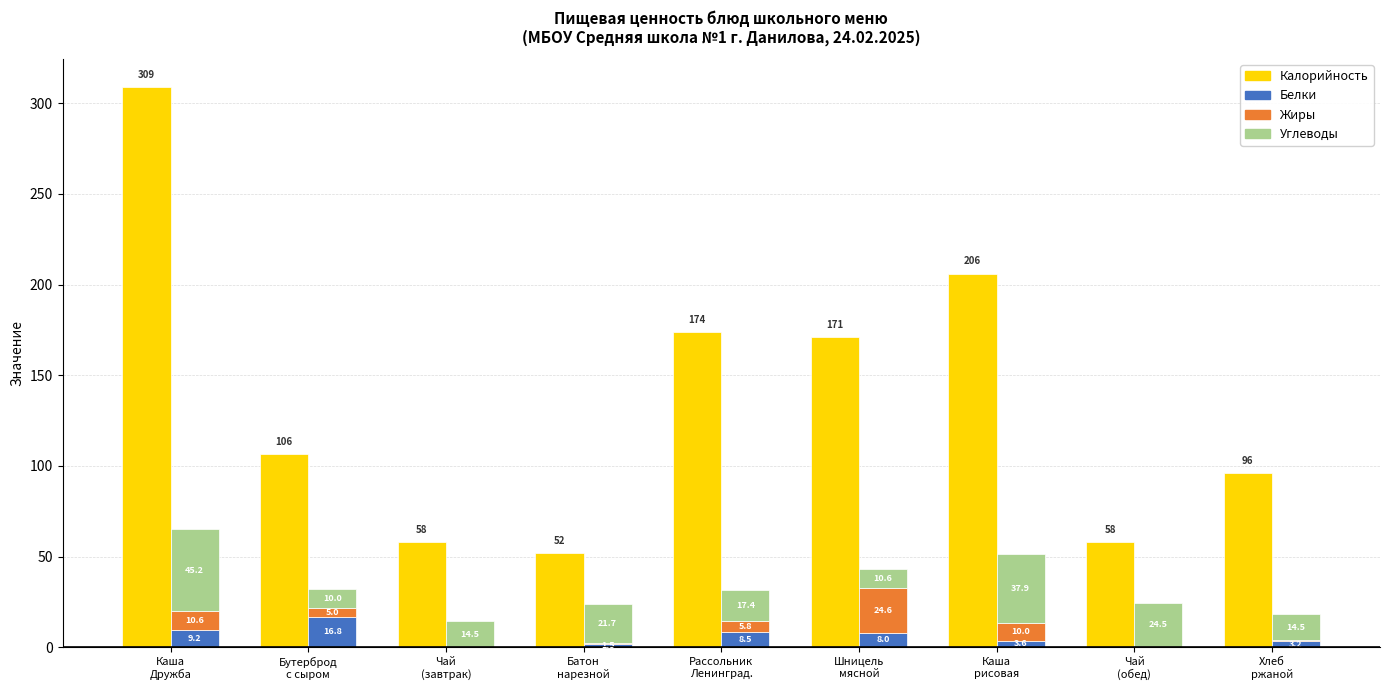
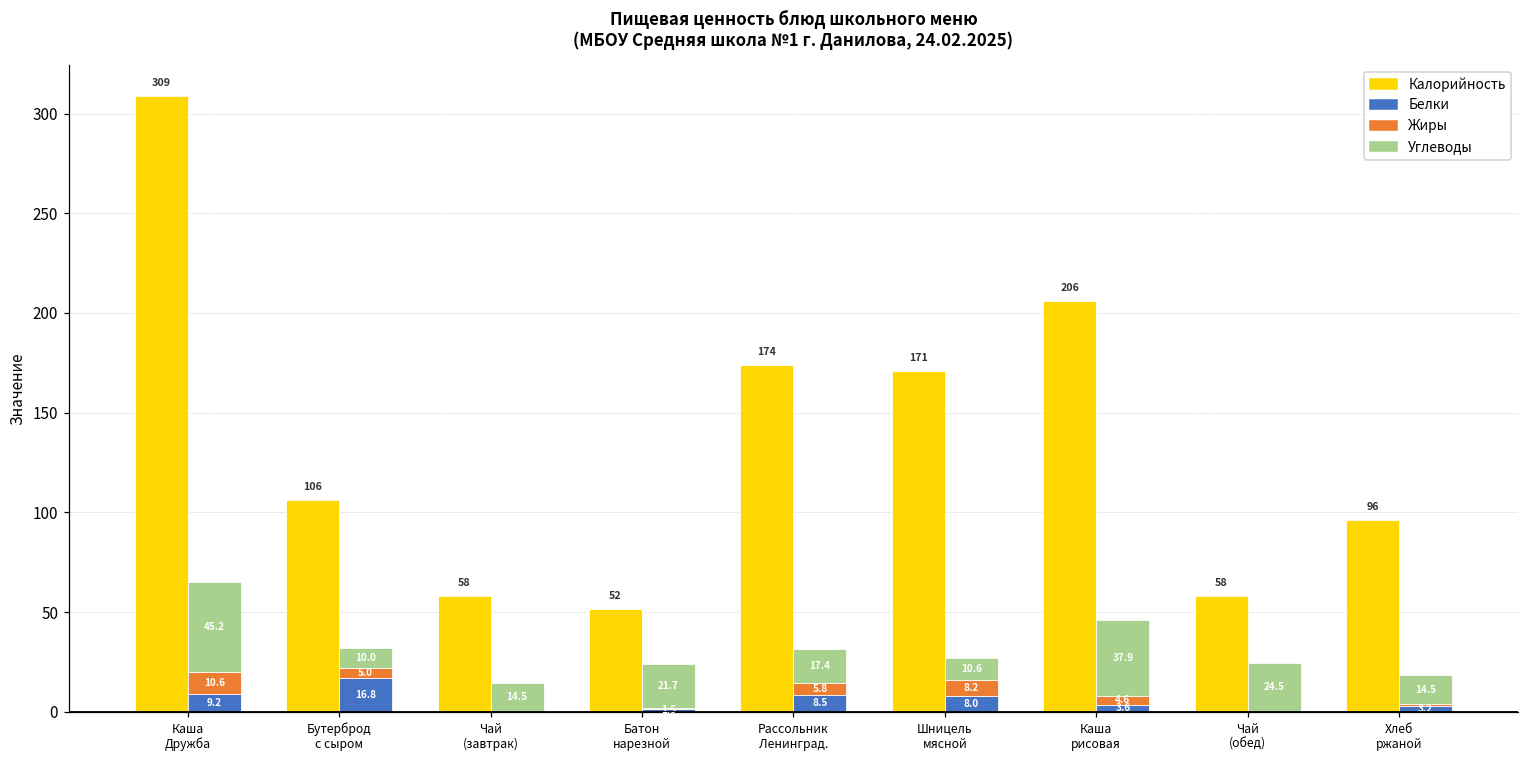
Жиры, Шницель мясной: 24.6 -> 8.2
Жиры, Каша рисовая: 10.0 -> 4.6
